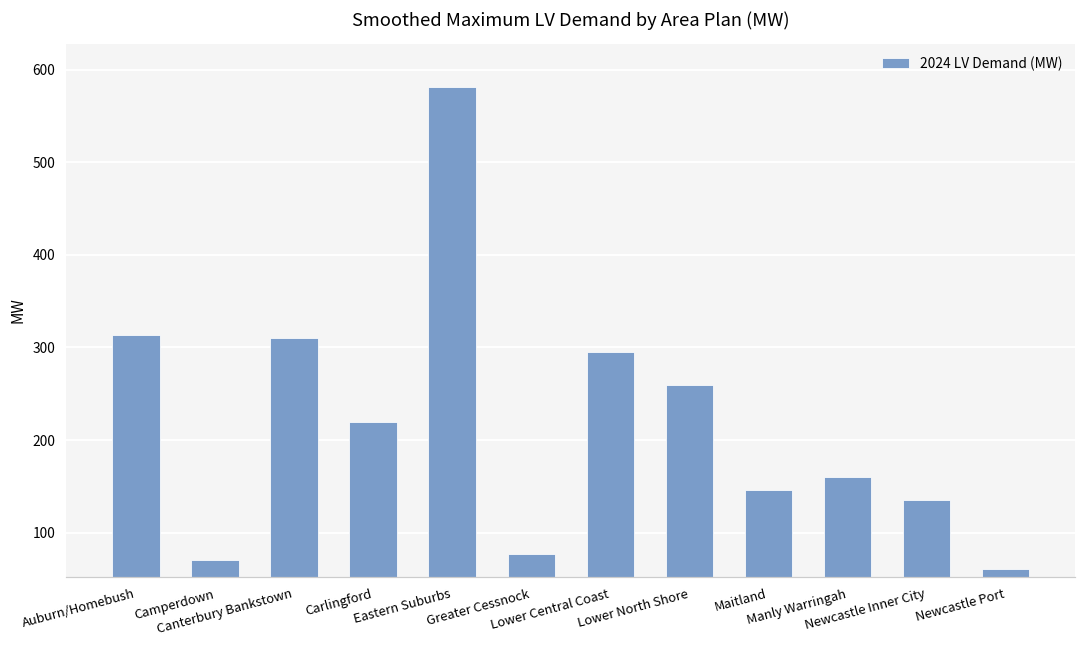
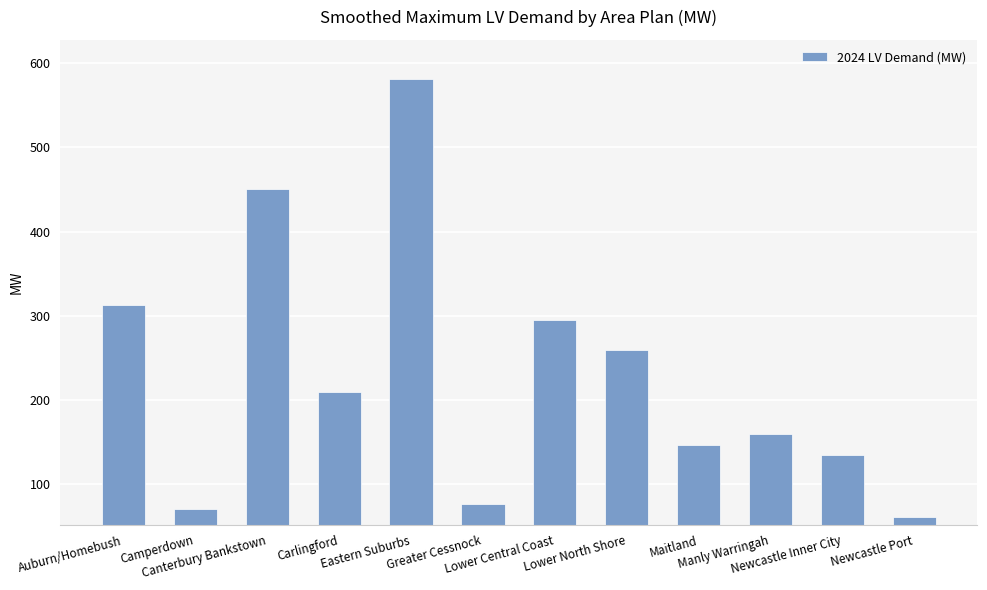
Canterbury Bankstown: 310 -> 450
Carlingford: 220 -> 210
